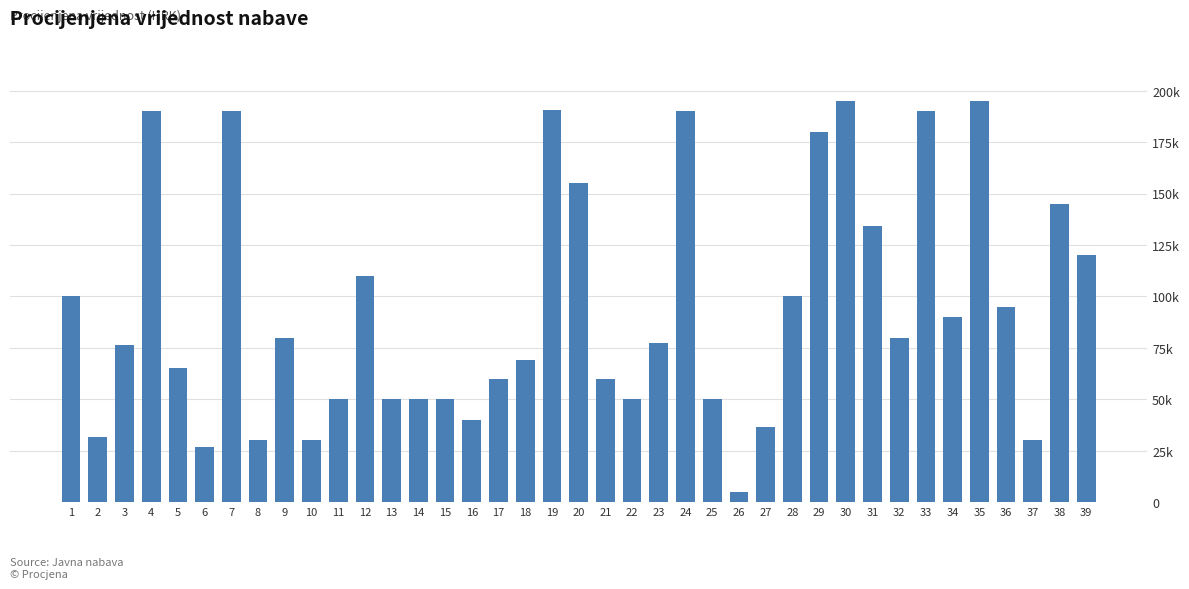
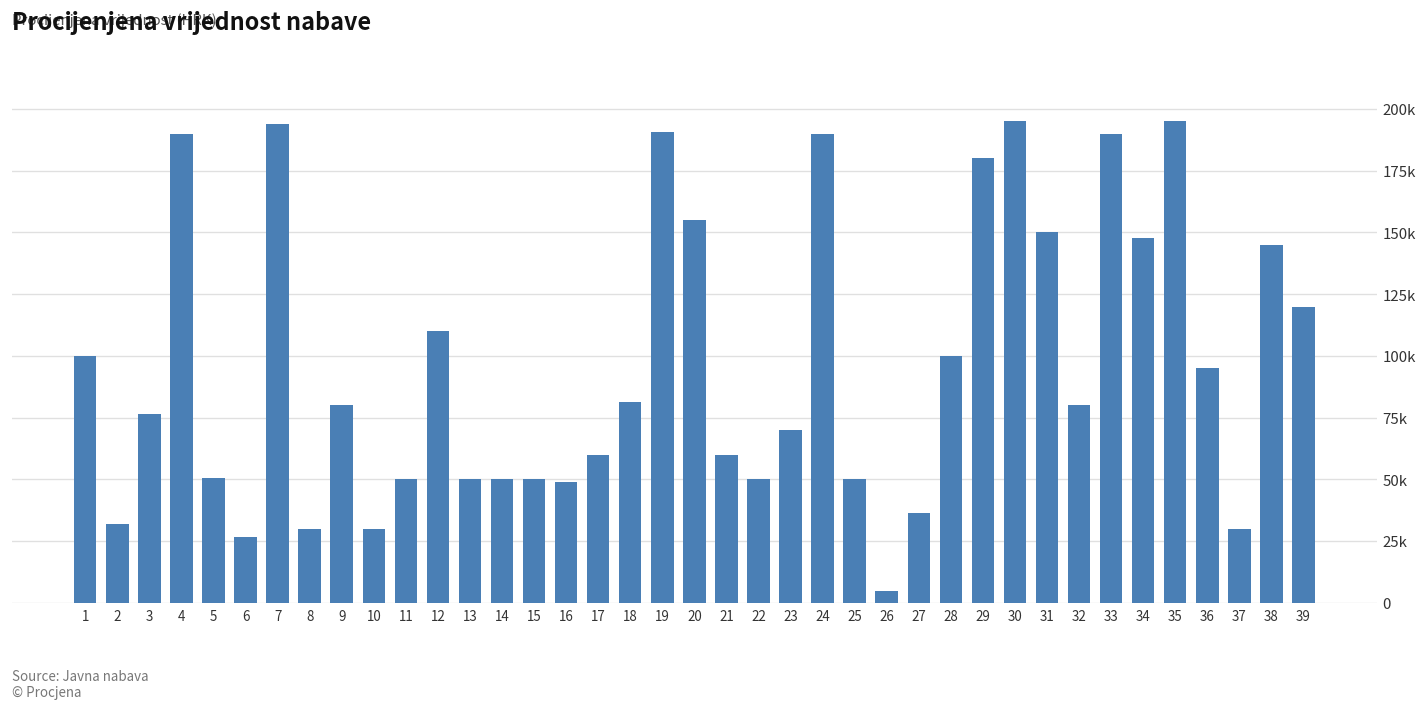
5: 65000 -> 50000
7: 190000 -> 194000
16: 40000 -> 49000
18: 69000 -> 81000
23: 77000 -> 70000
31: 134000 -> 150000
34: 90000 -> 148000
